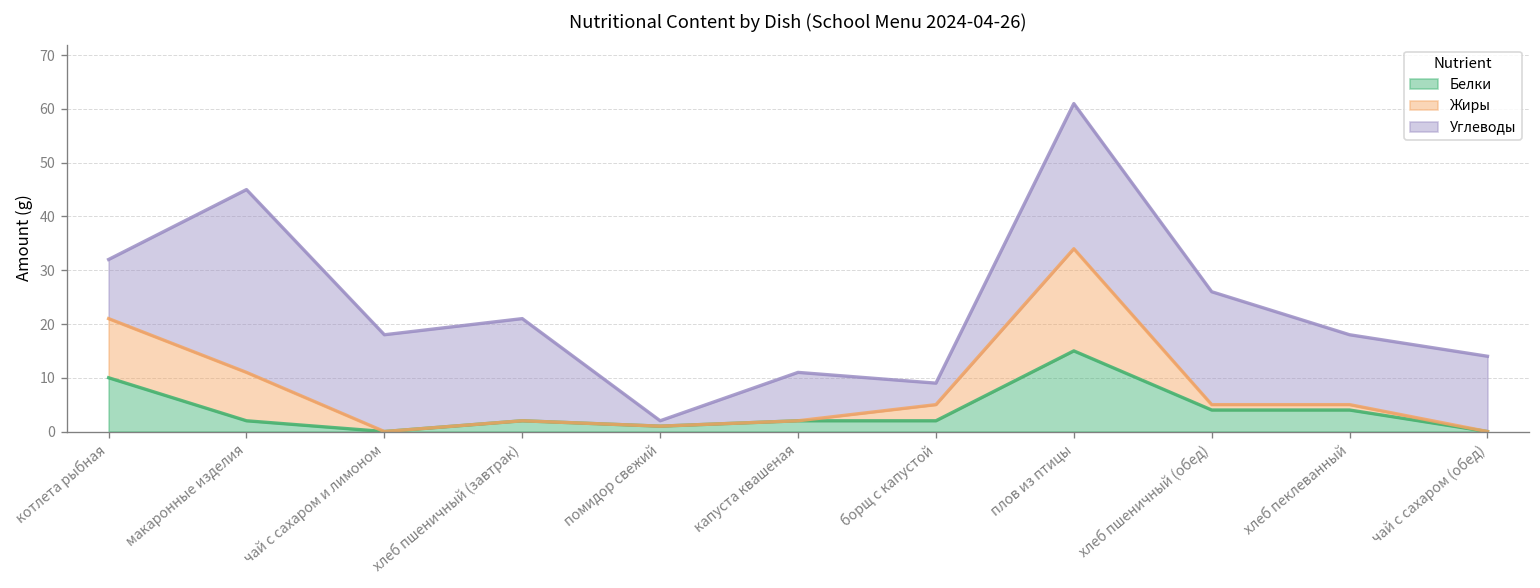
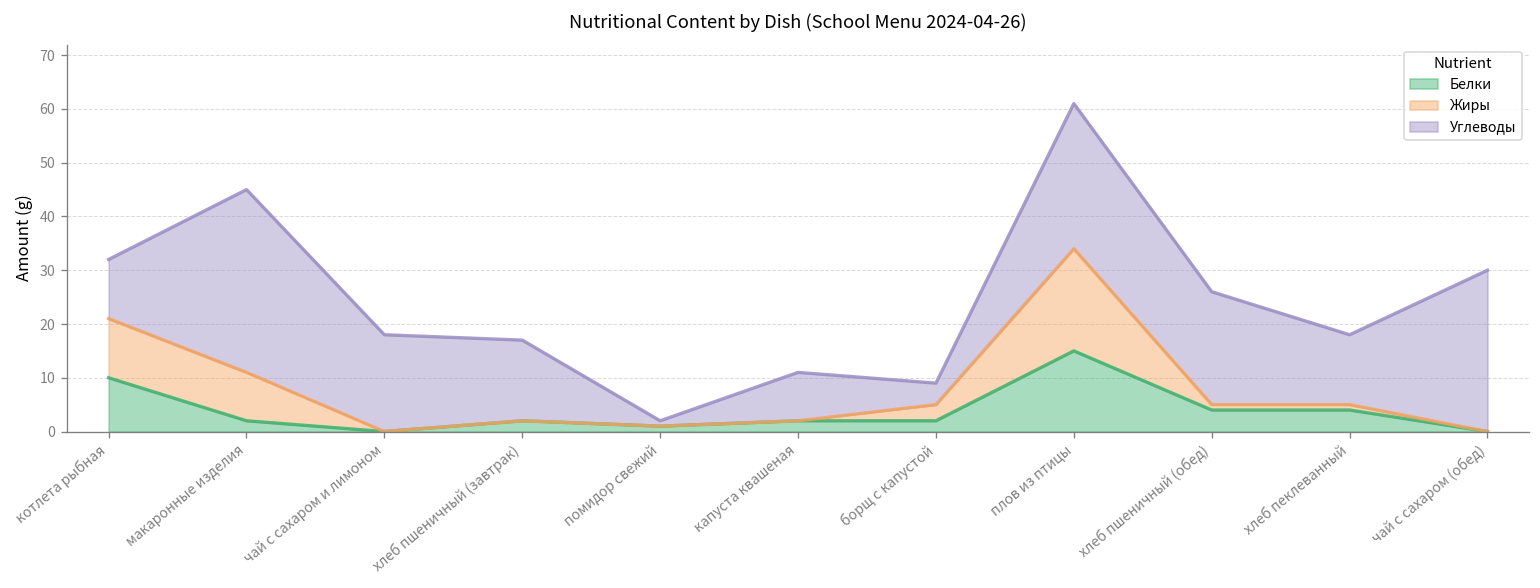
Углеводы, хлеб пшеничный (завтрак): 19 -> 15
Углеводы, чай с сахаром (обед): 14 -> 30
